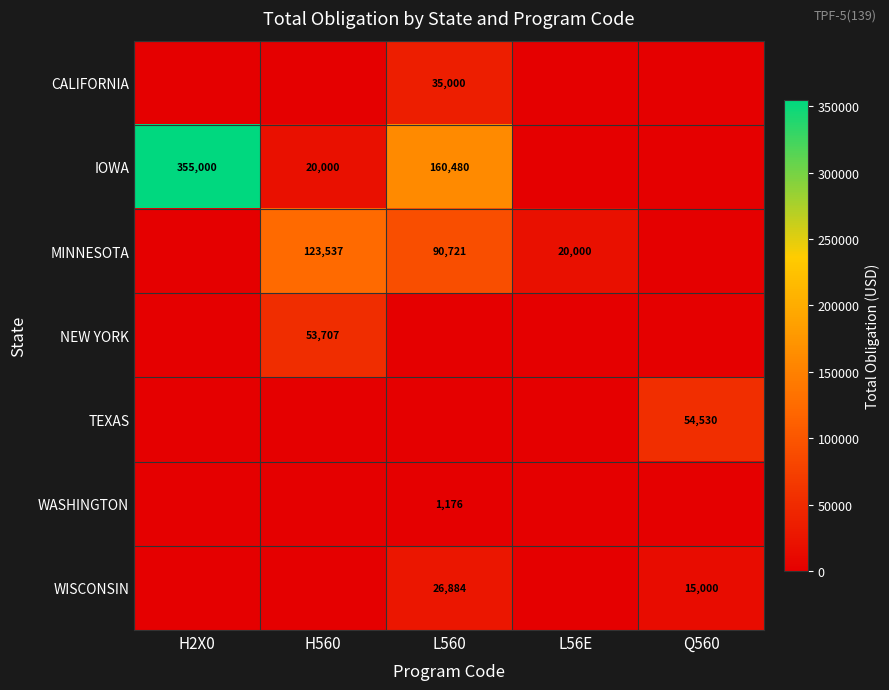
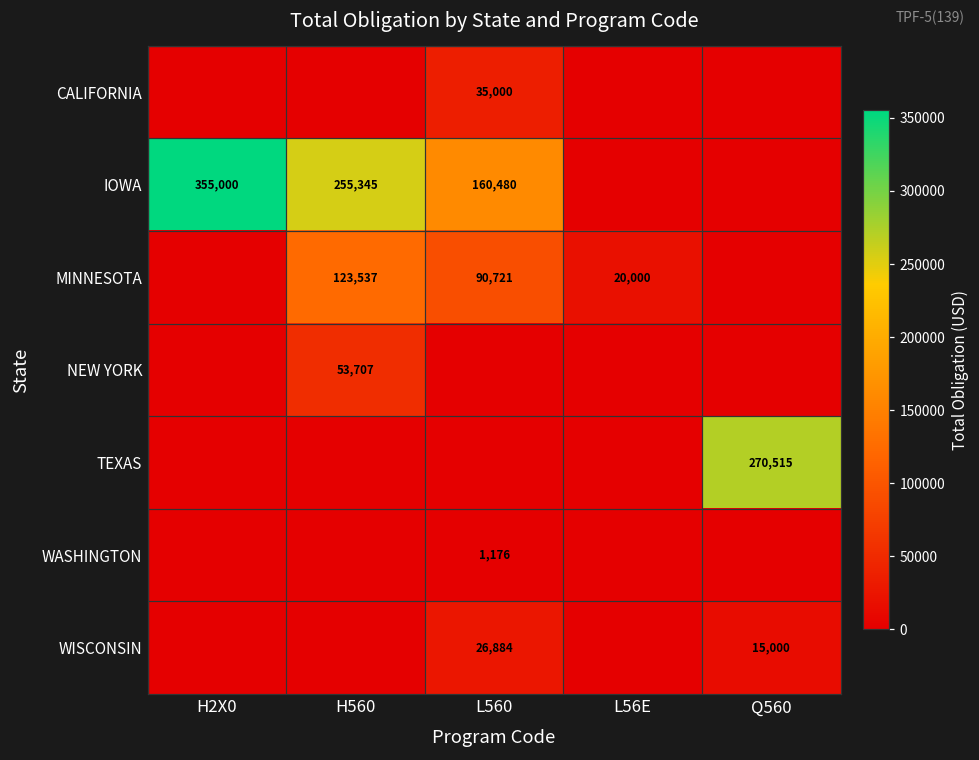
IOWA, H560: 20,000 -> 255,345
TEXAS, Q560: 54,530 -> 270,515
